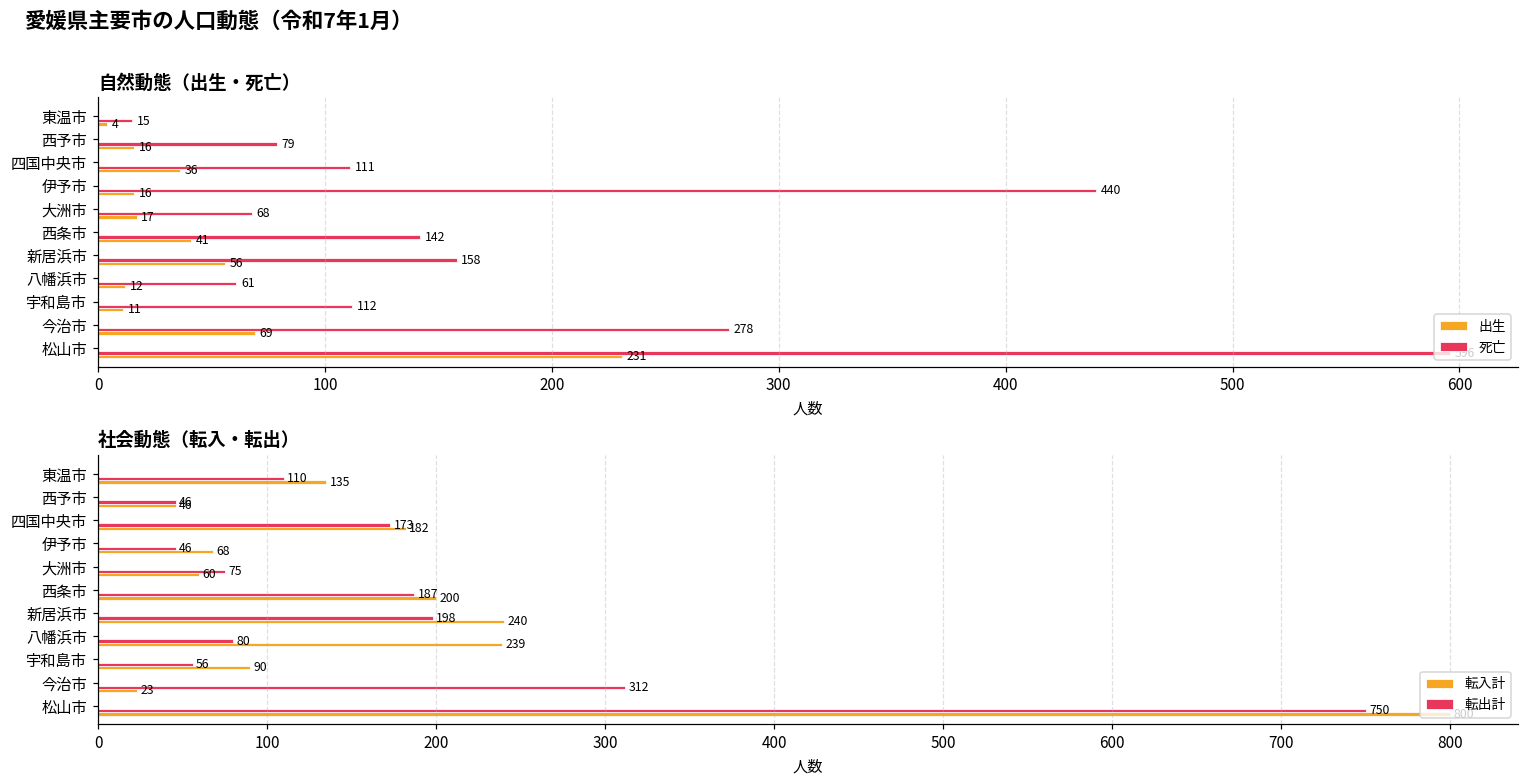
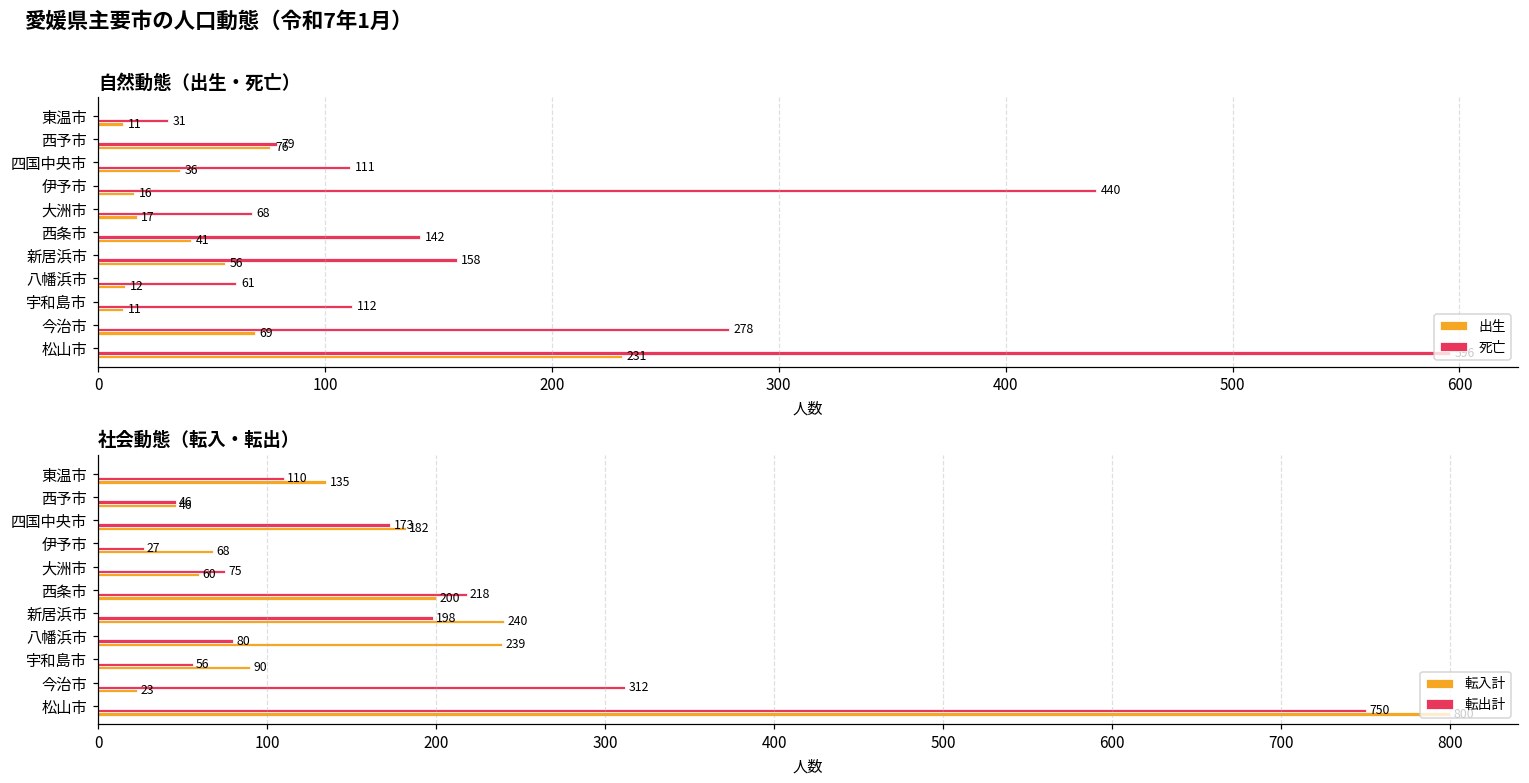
自然動態（出生・死亡）, 死亡, 東温市: 15 -> 31
自然動態（出生・死亡）, 出生, 東温市: 4 -> 11
自然動態（出生・死亡）, 出生, 西予市: 16 -> 76
社会動態（転入・転出）, 転出計, 伊予市: 46 -> 27
社会動態（転入・転出）, 転出計, 西条市: 187 -> 218
